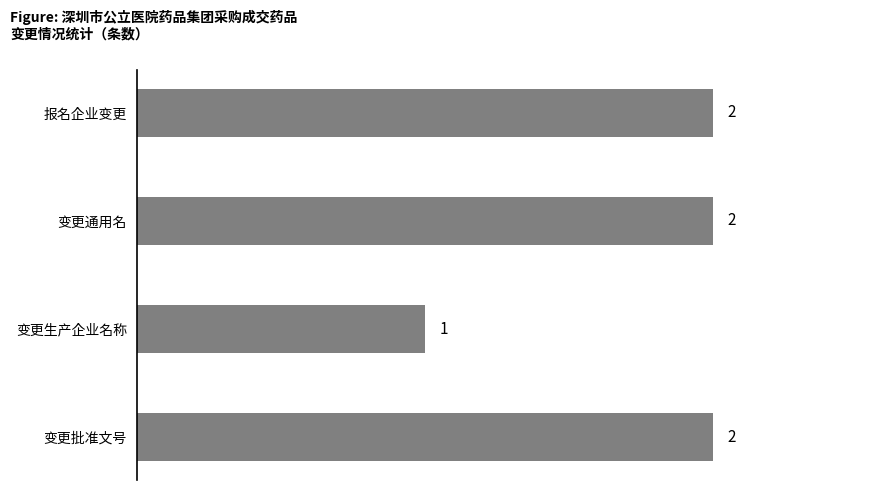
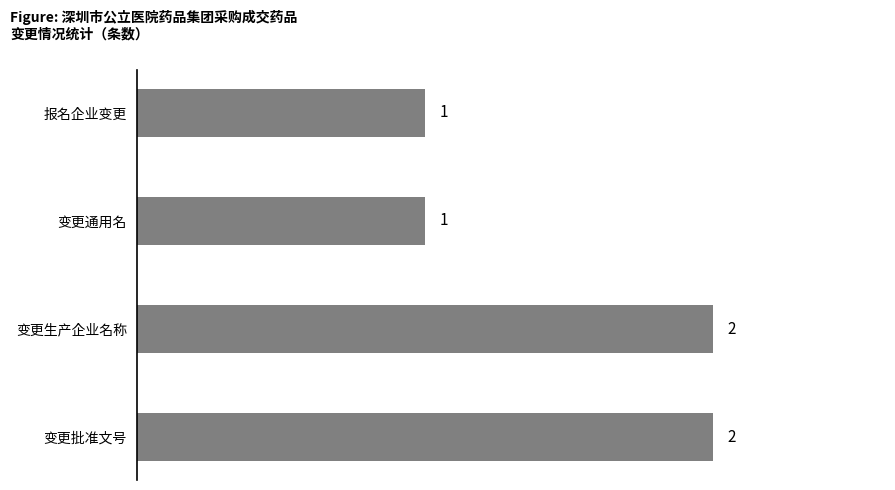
报名企业变更: 2 -> 1
变更通用名: 2 -> 1
变更生产企业名称: 1 -> 2
